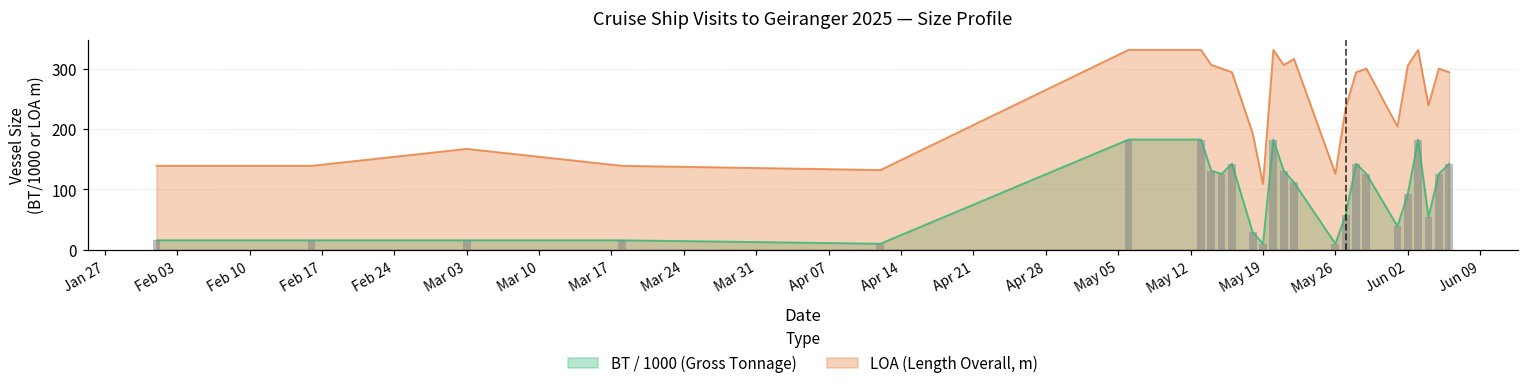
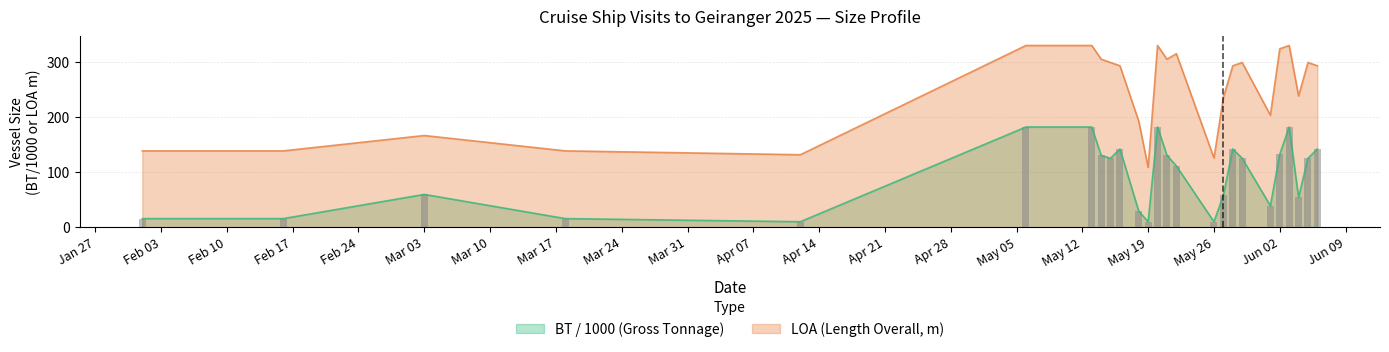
BT / 1000 (Gross Tonnage), Mar 03: 20 -> 60
BT / 1000 (Gross Tonnage), Jun 02: 90 -> 130
LOA (Length Overall, m), Jun 02: 310 -> 330
